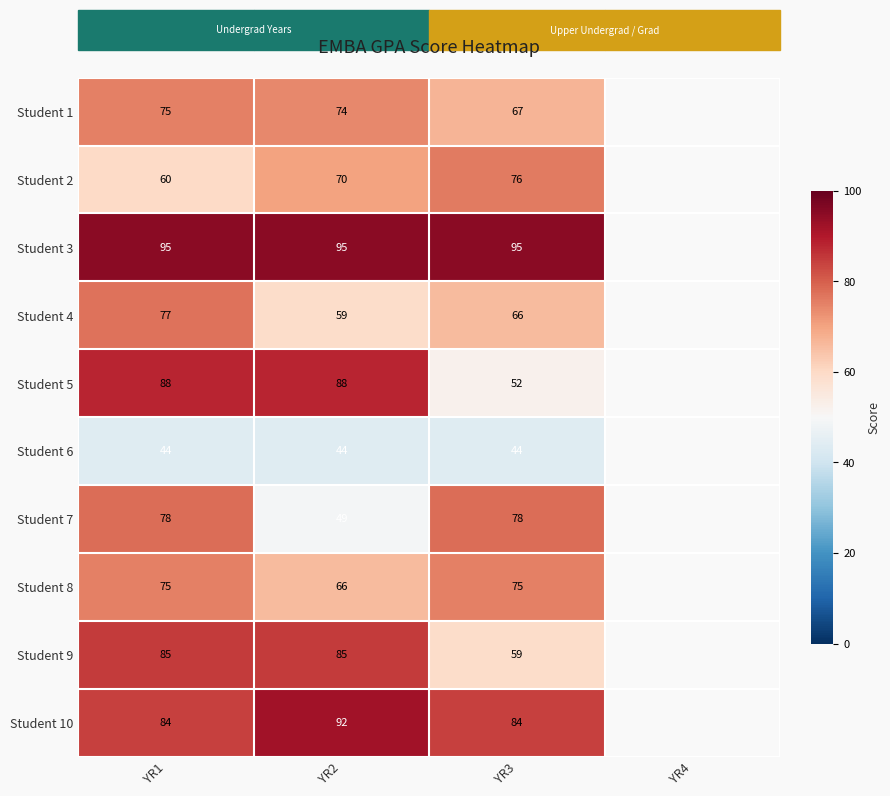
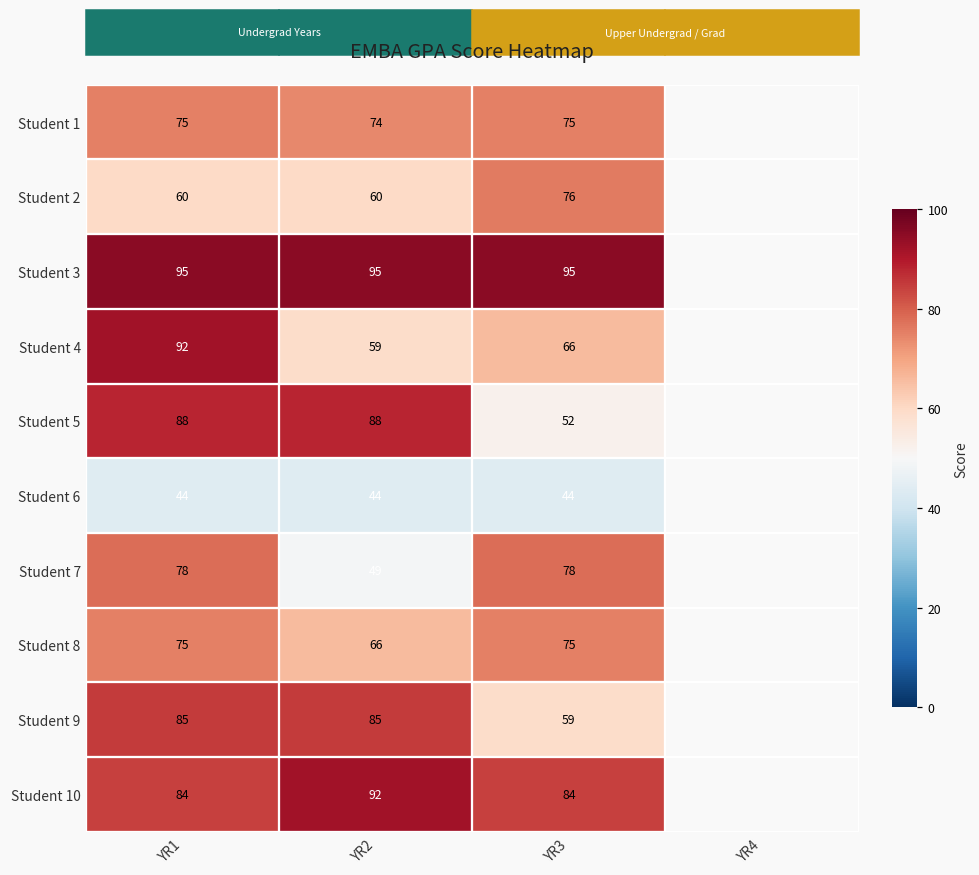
Student 1, YR3: 67 -> 75
Student 2, YR2: 70 -> 60
Student 4, YR1: 77 -> 92
